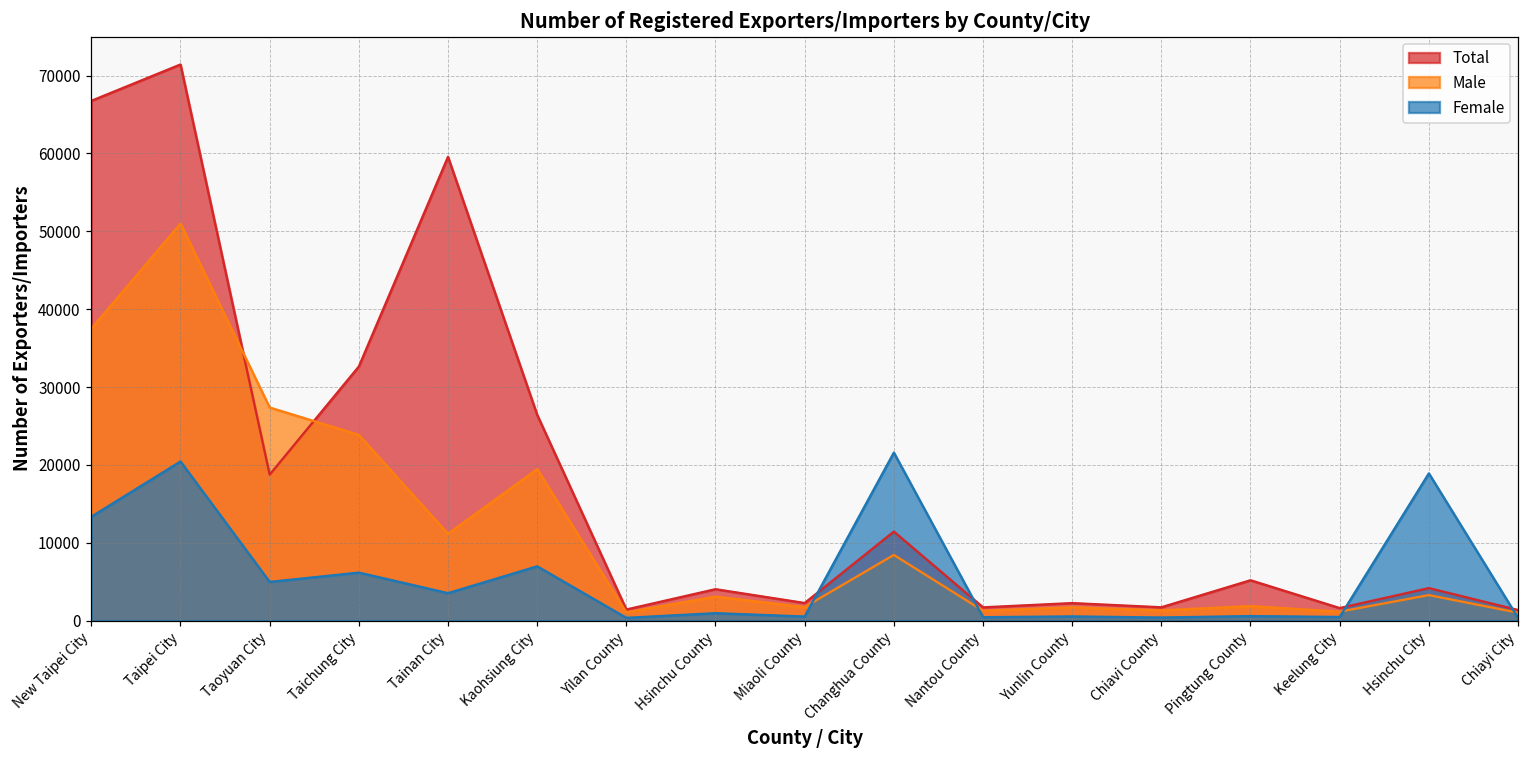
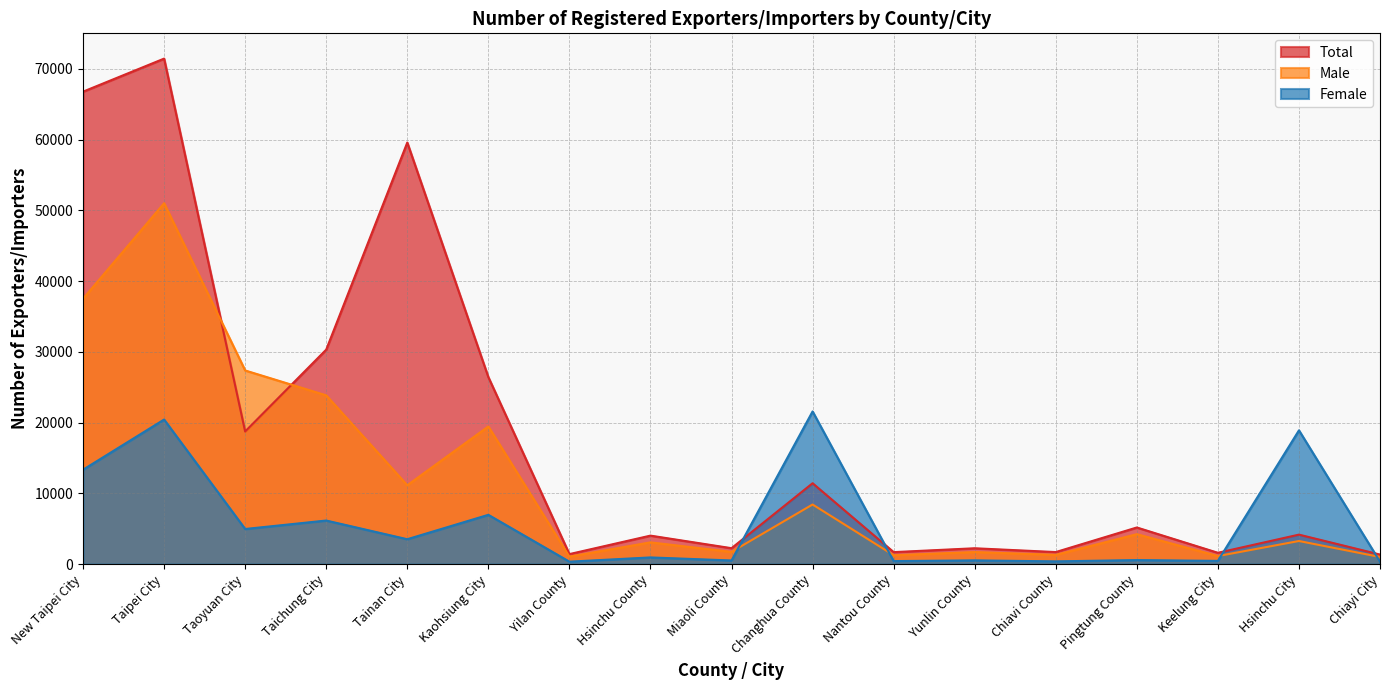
Total, Taichung City: 33000 -> 30000
Male, Pingtung County: 2000 -> 4000
